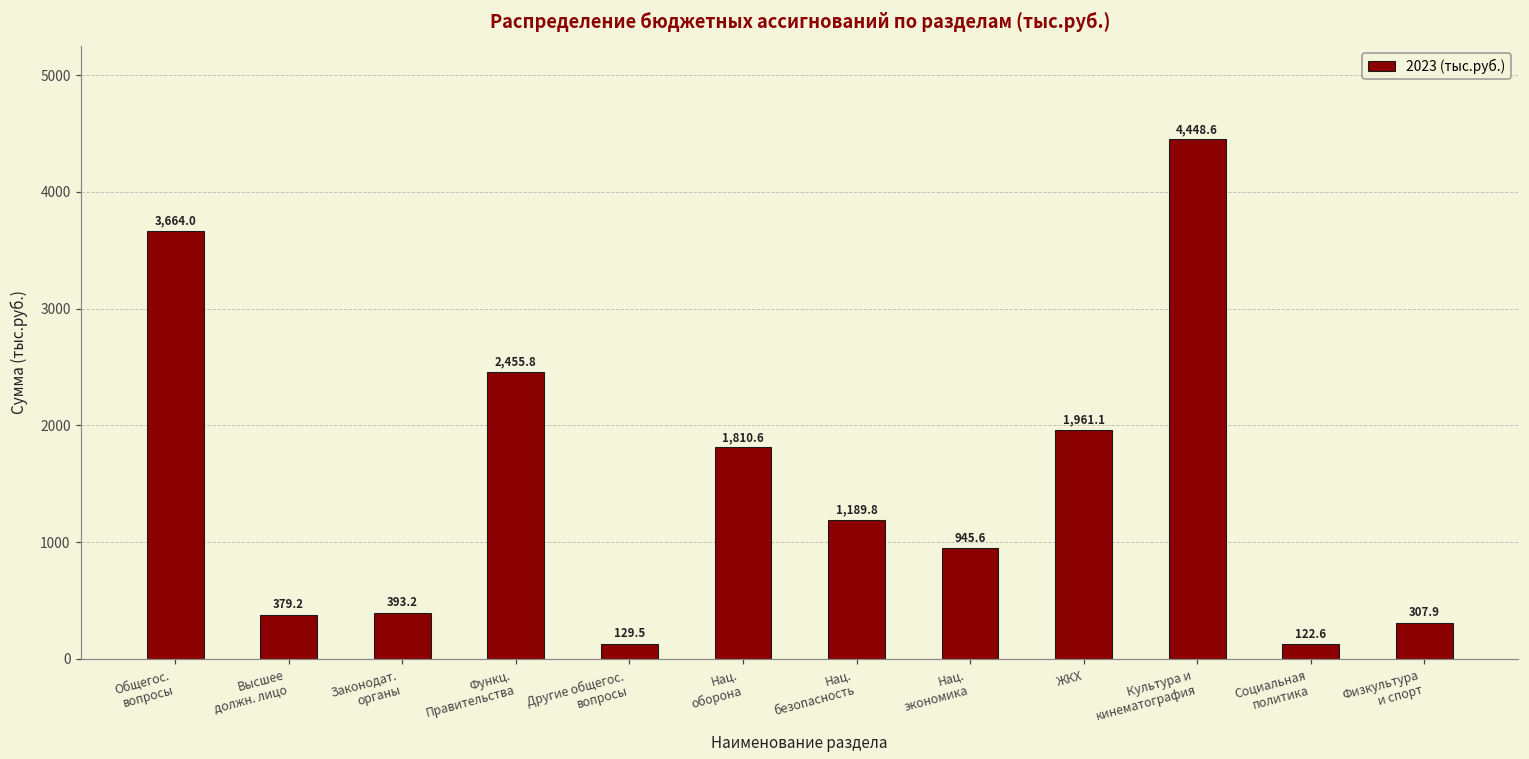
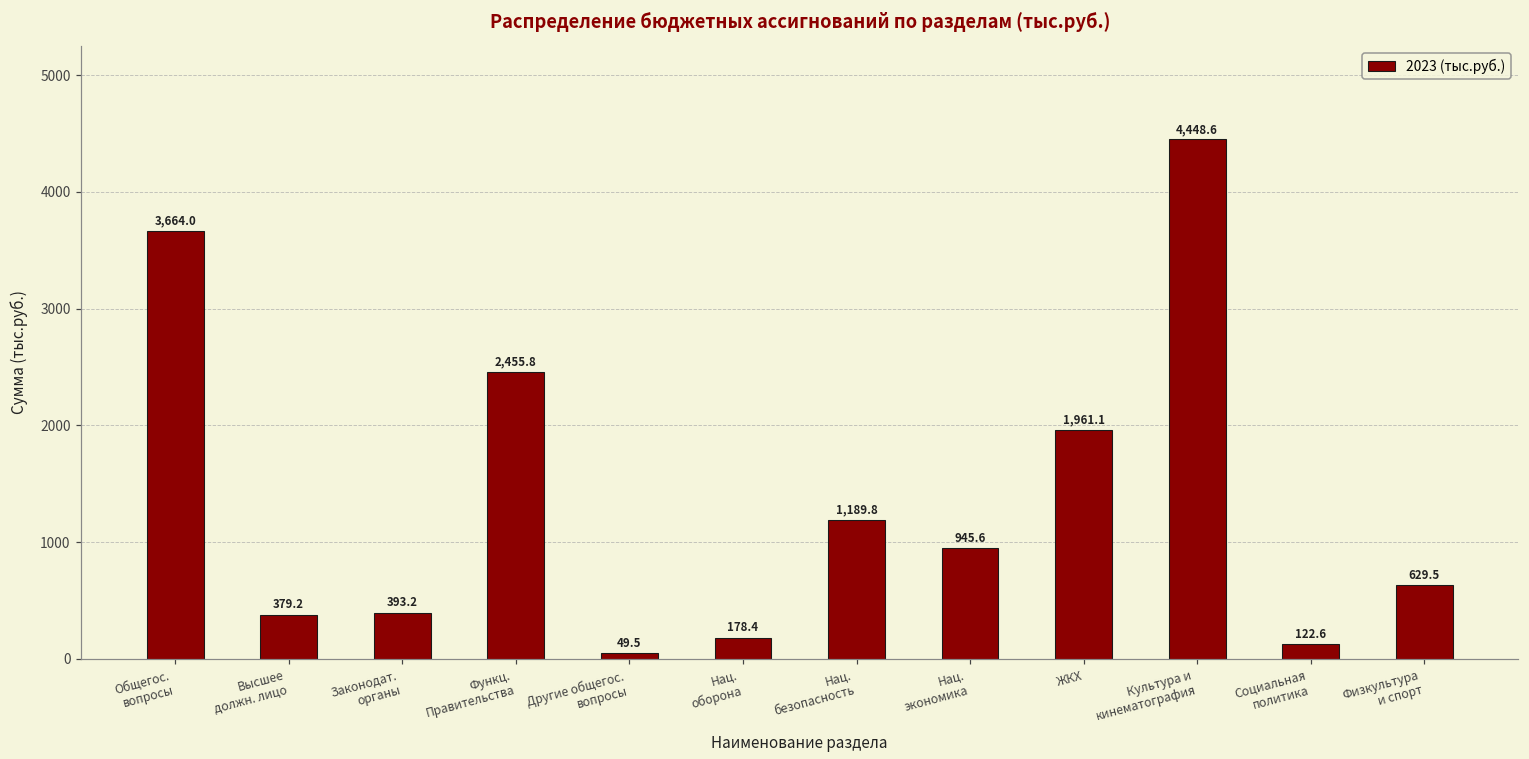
Другие общегос. вопросы: 129.5 -> 49.5
Нац. оборона: 1,810.6 -> 178.4
Физкультура и спорт: 307.9 -> 629.5
